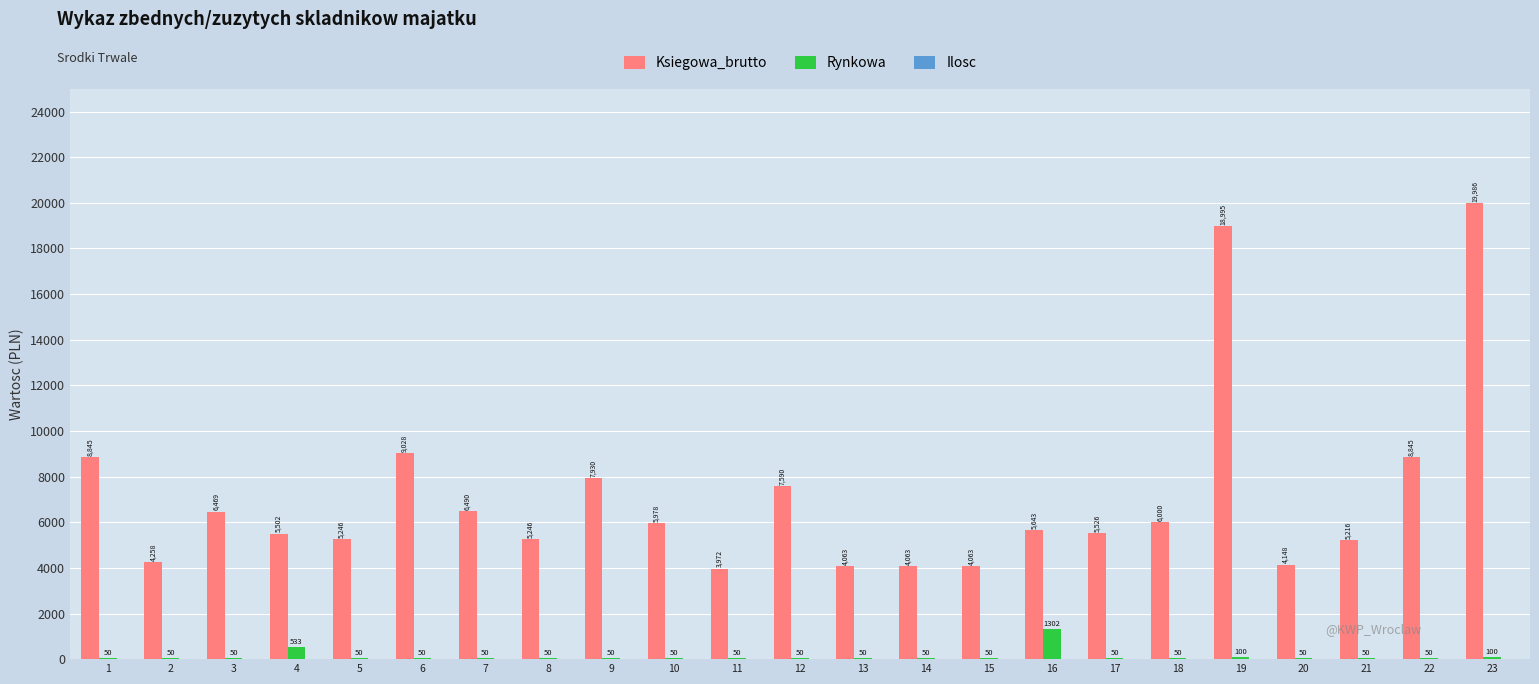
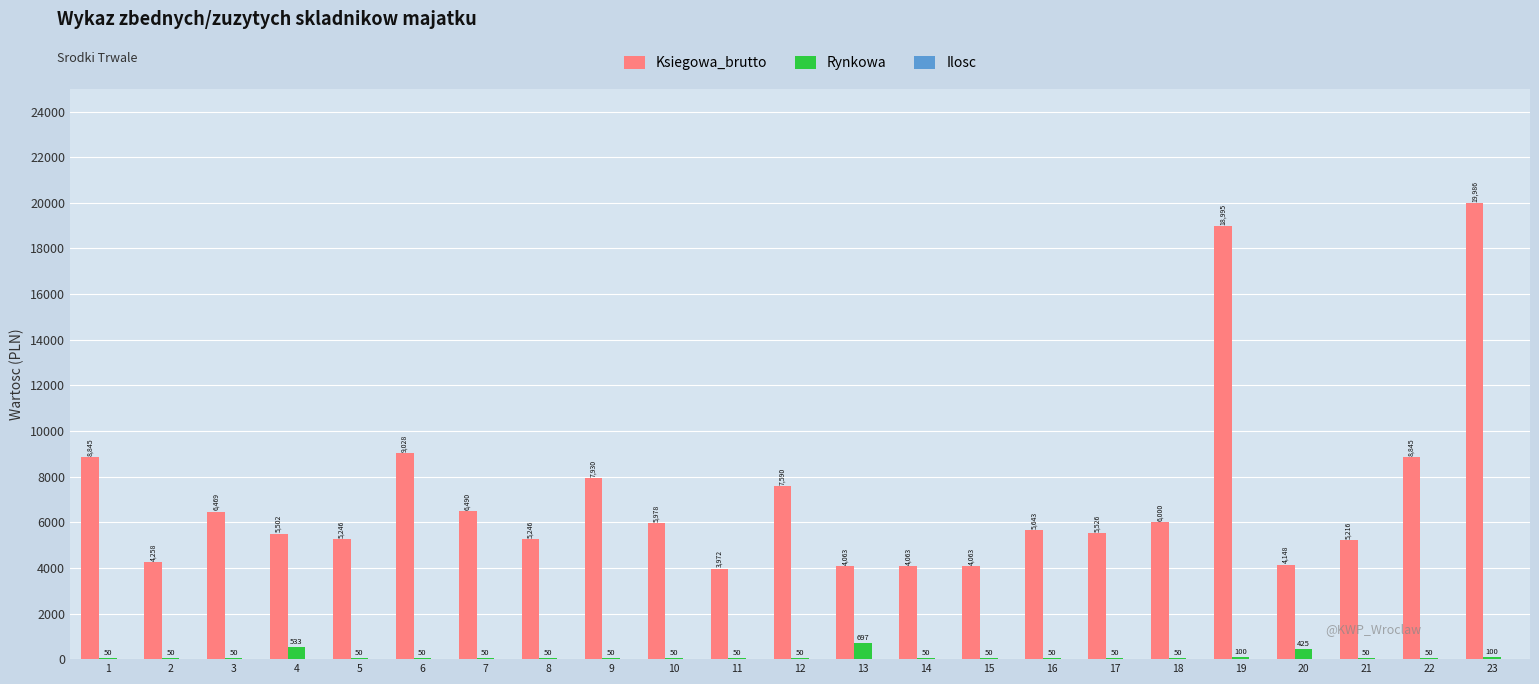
Rynkowa, 13: 50 -> 697
Rynkowa, 16: 1302 -> 50
Rynkowa, 20: 50 -> 425
